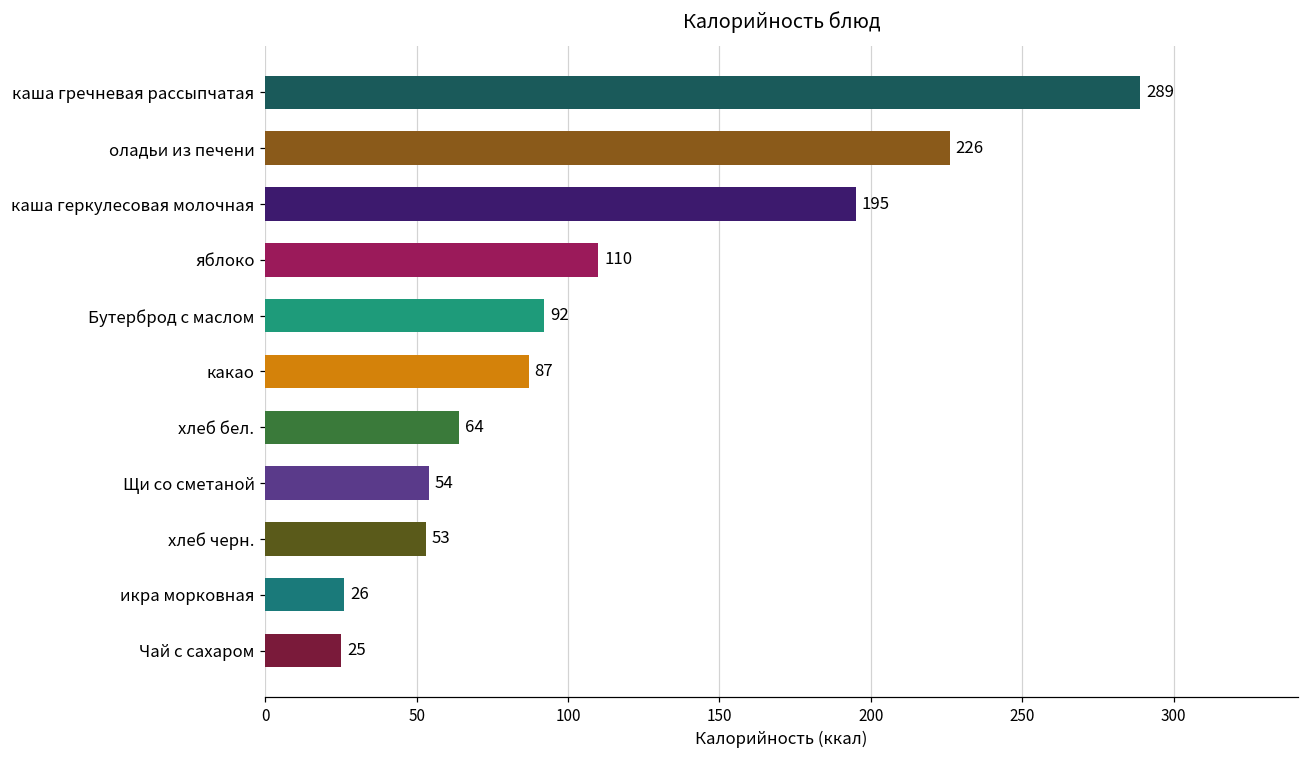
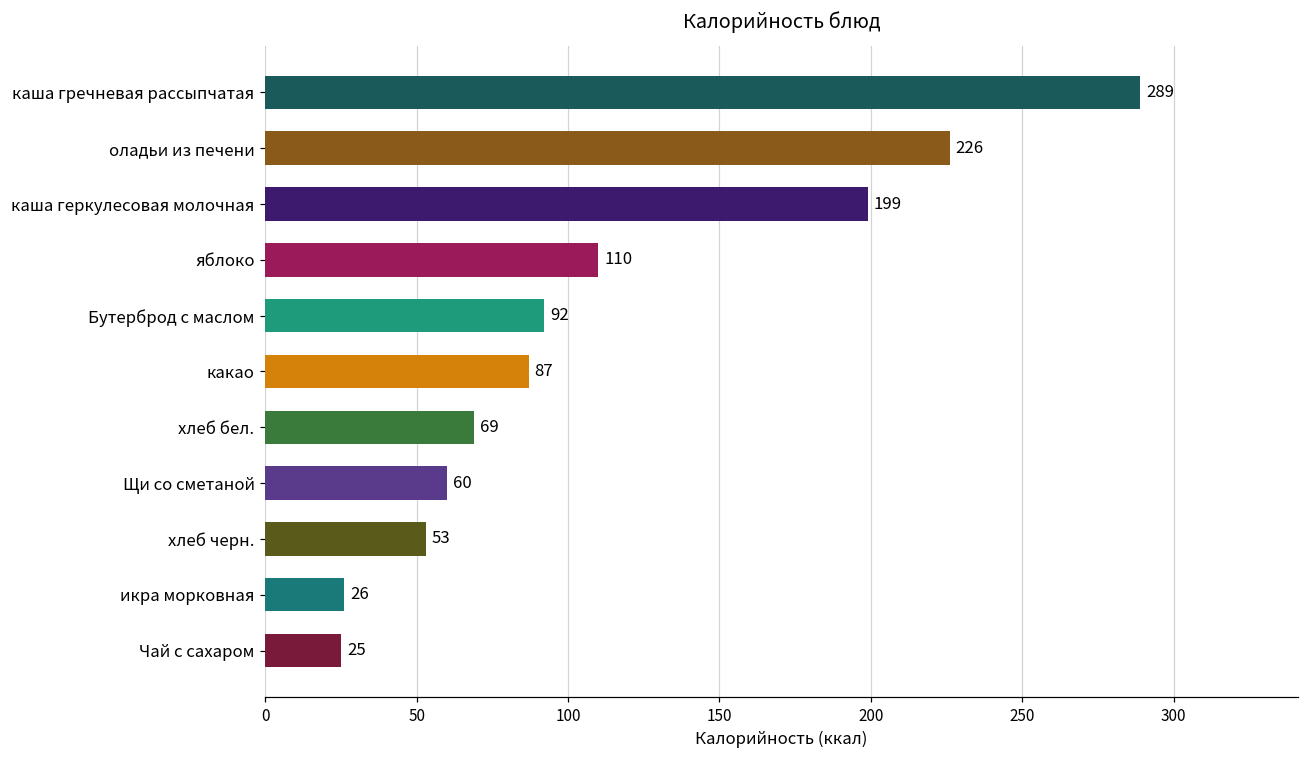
каша геркулесовая молочная: 195 -> 199
хлеб бел.: 64 -> 69
Щи со сметаной: 54 -> 60
